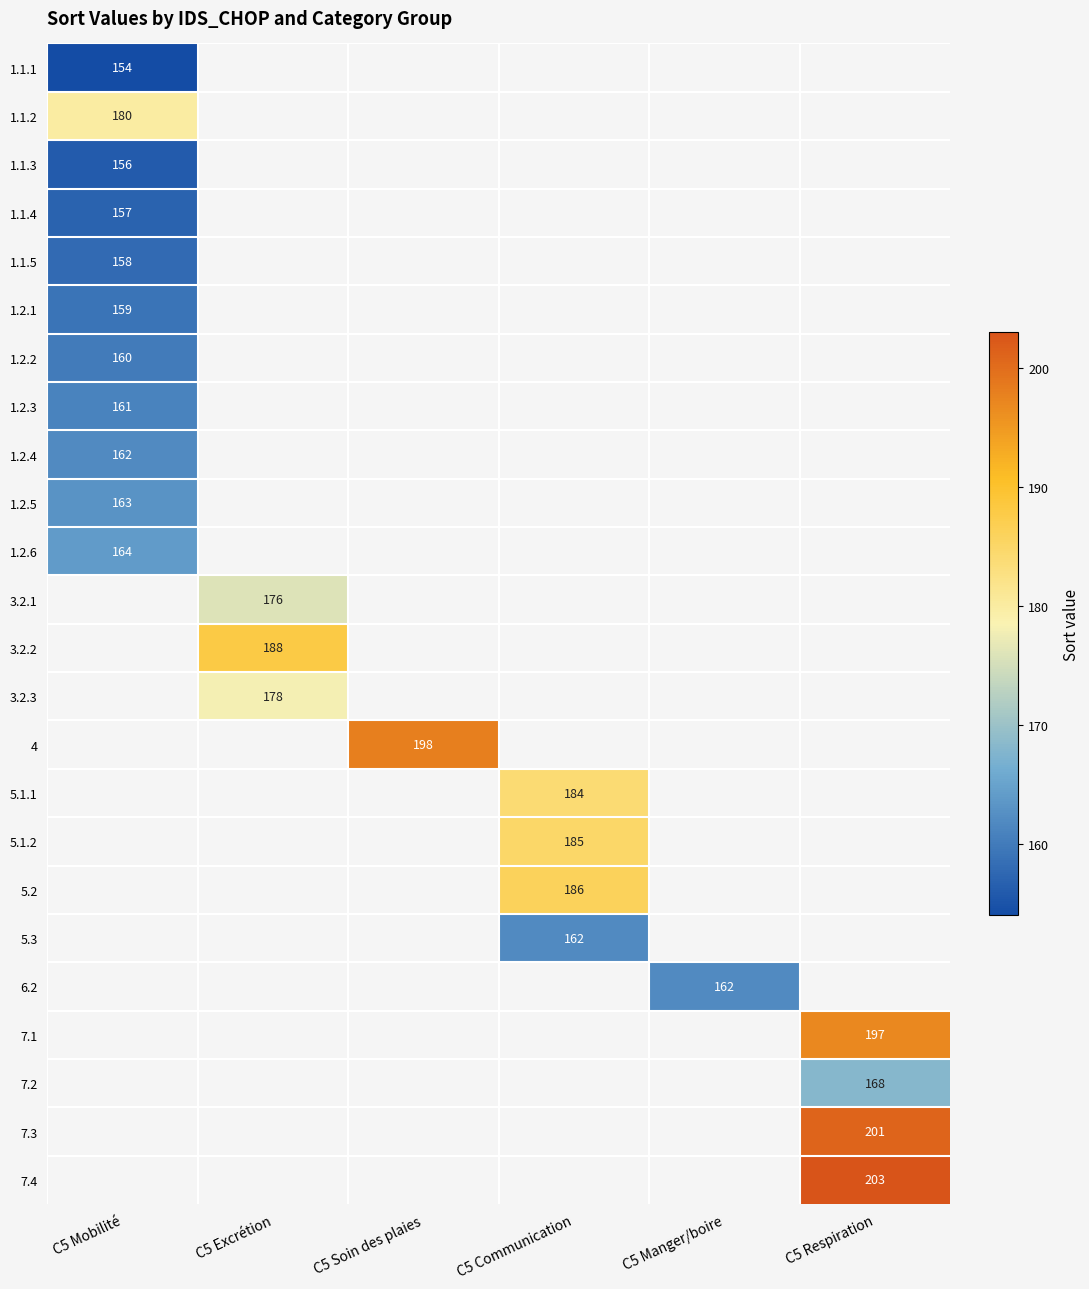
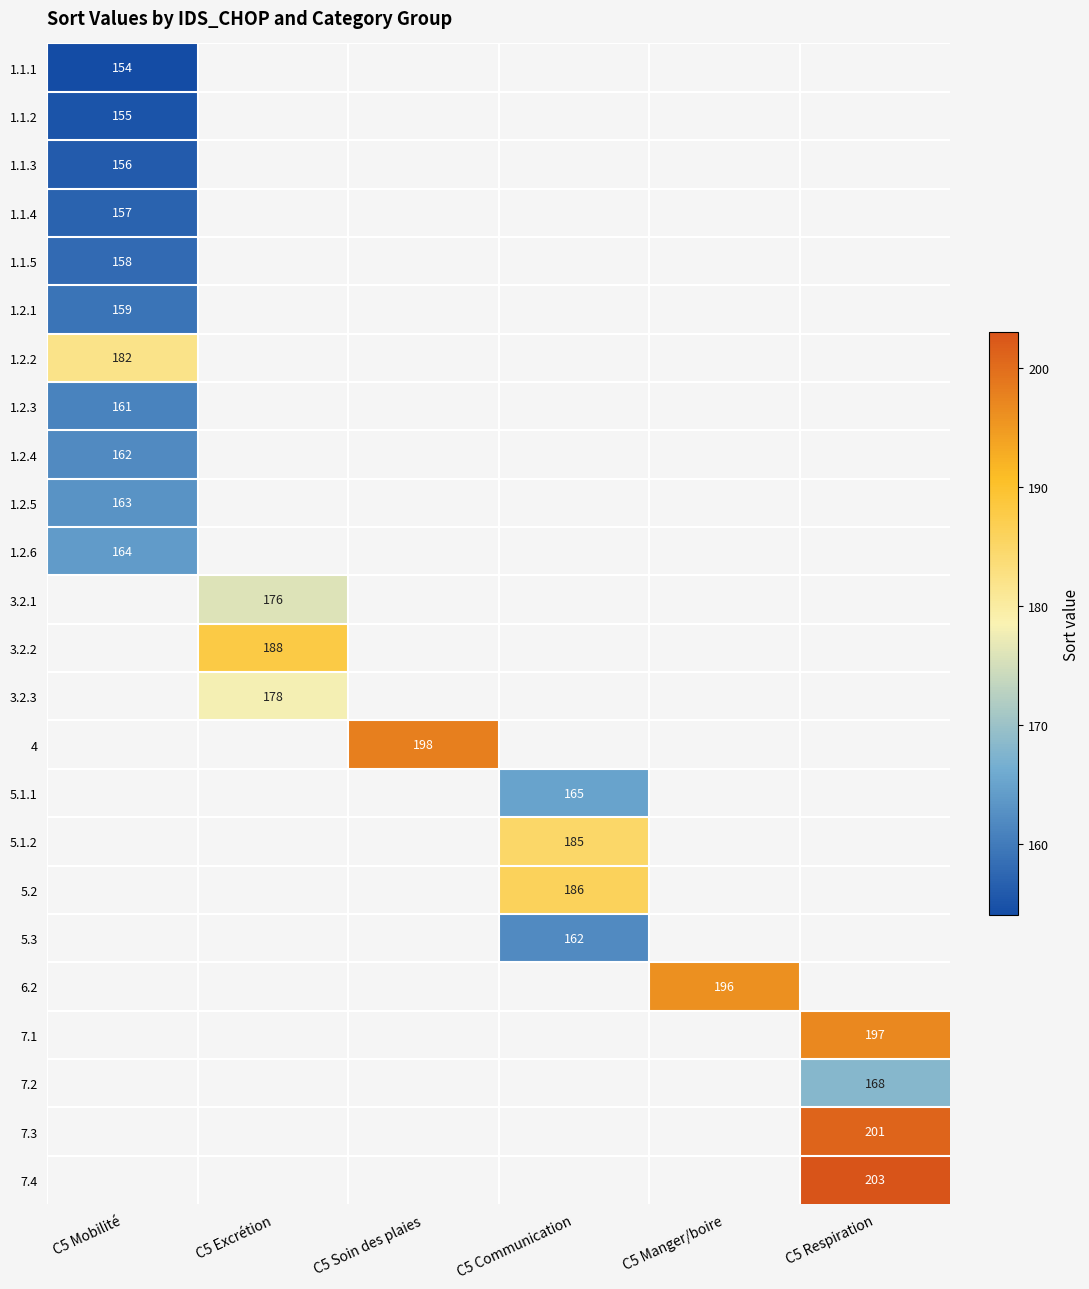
1.1.2, C5 Mobilité: 180 -> 155
1.2.2, C5 Mobilité: 160 -> 182
5.1.1, C5 Communication: 184 -> 165
6.2, C5 Manger/boire: 162 -> 196
